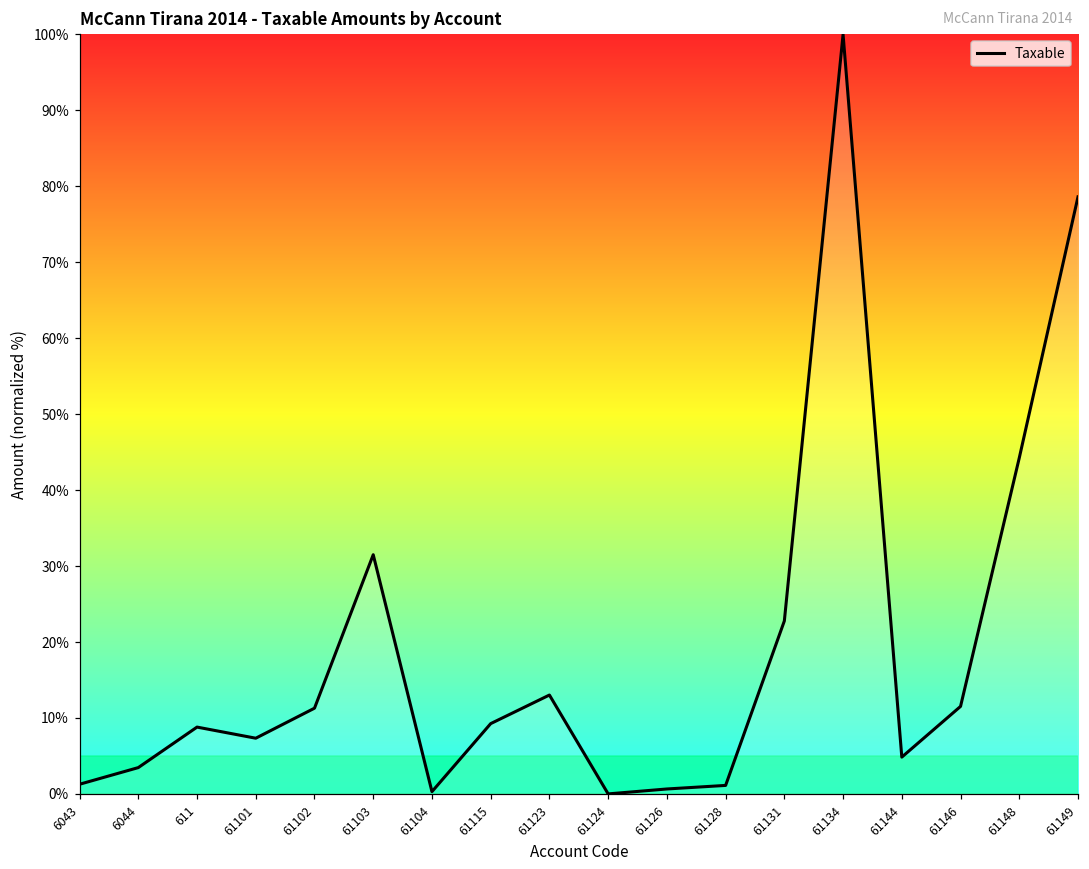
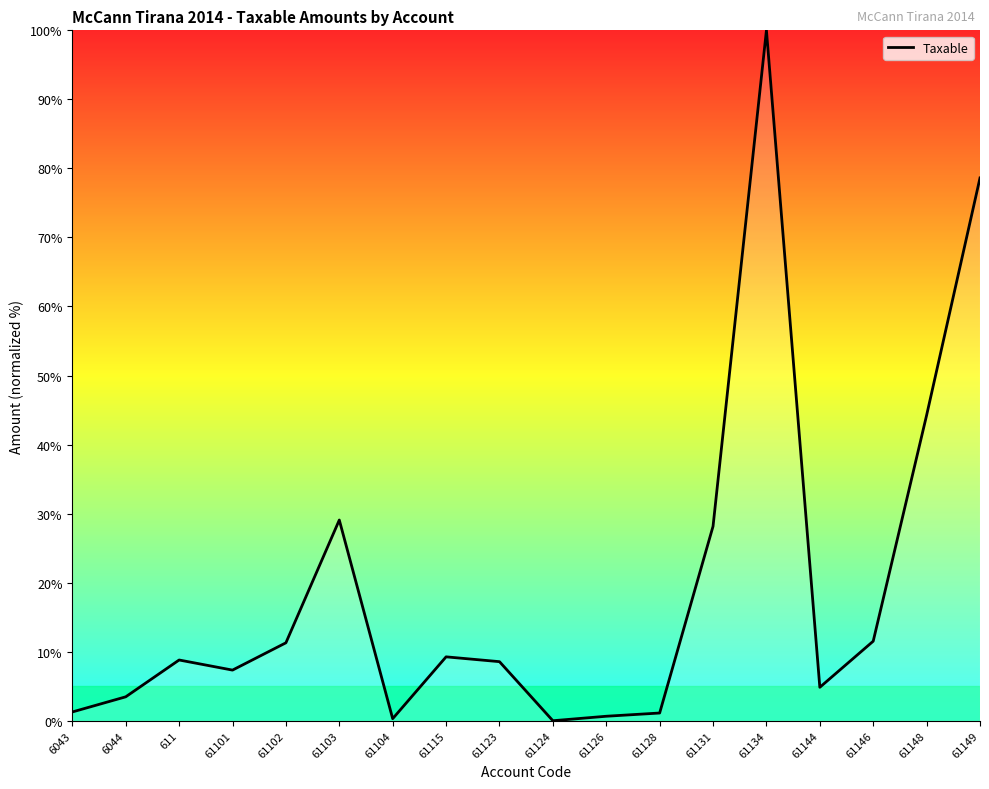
61103: 31% -> 29%
61123: 13% -> 9%
61131: 23% -> 28%
